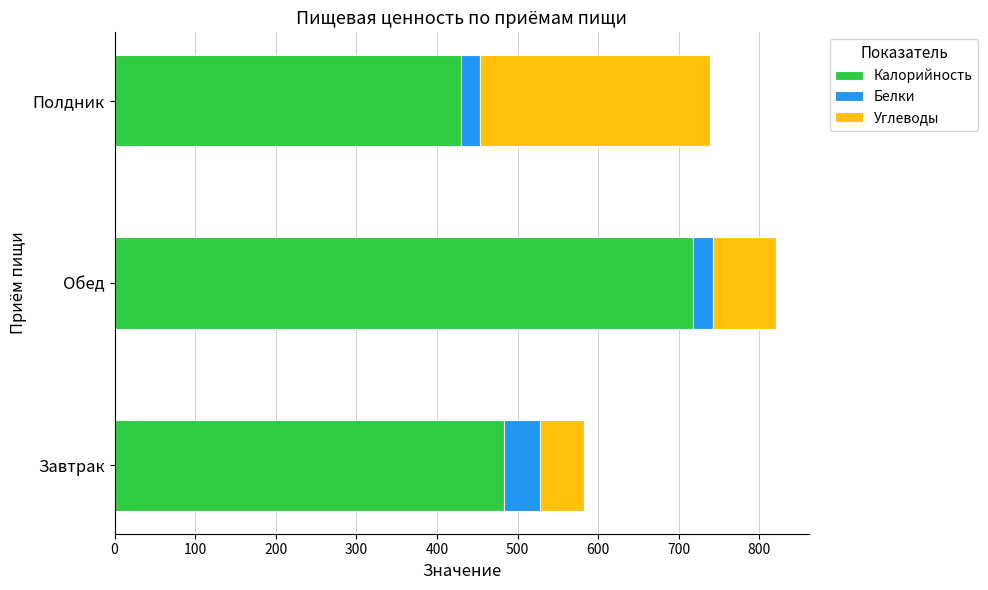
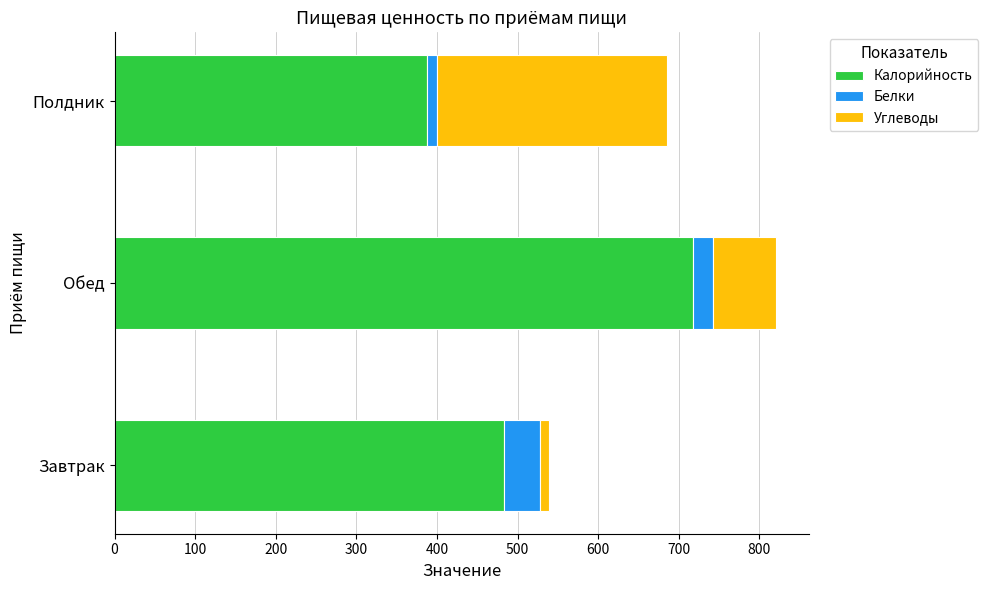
Калорийность, Полдник: 430 -> 390
Белки, Полдник: 20 -> 10
Углеводы, Завтрак: 50 -> 10
